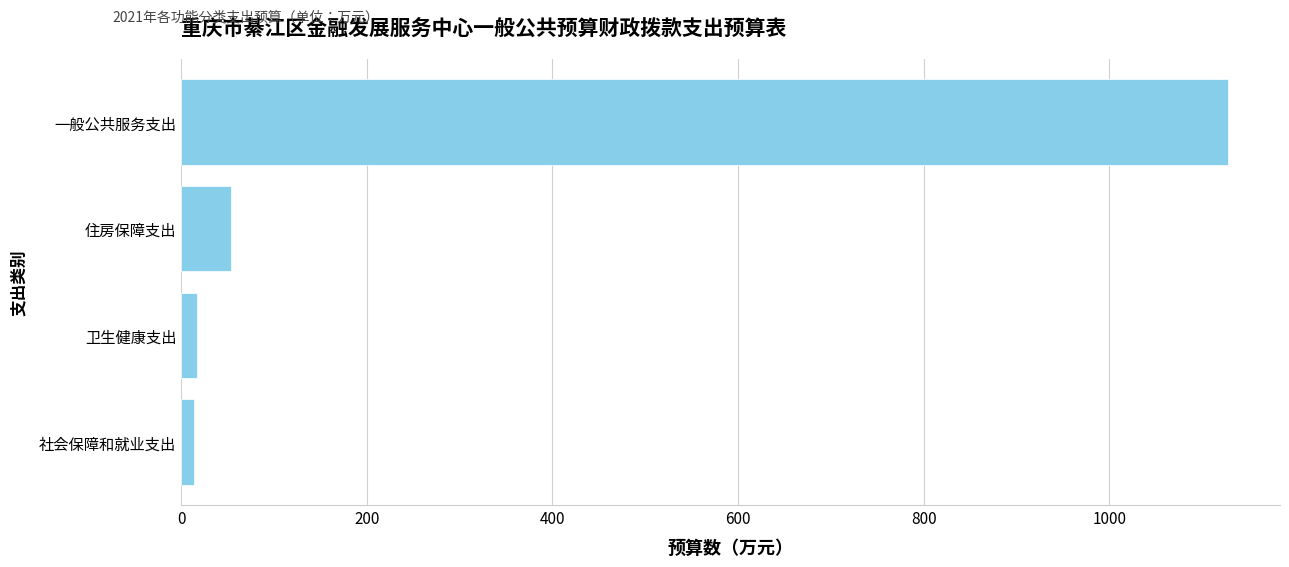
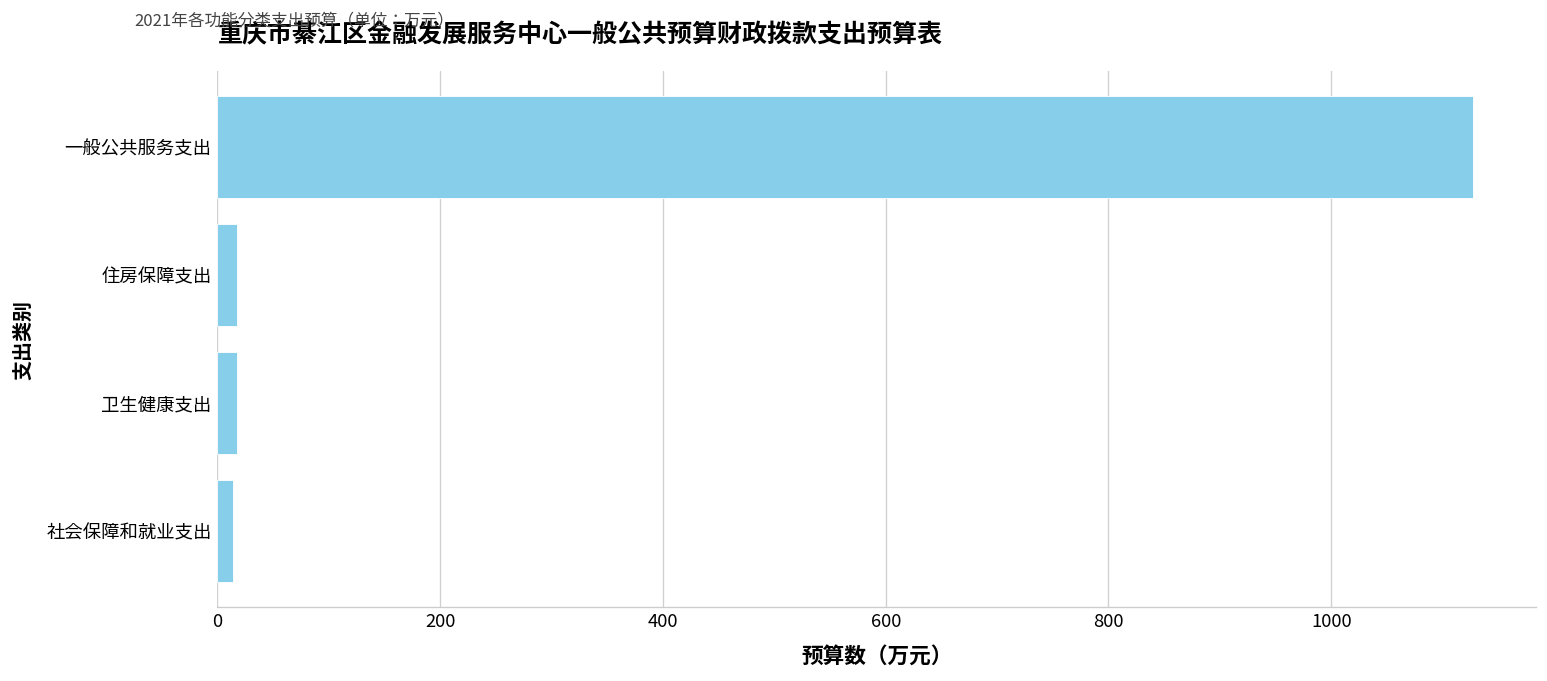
住房保障支出: 50 -> 20
